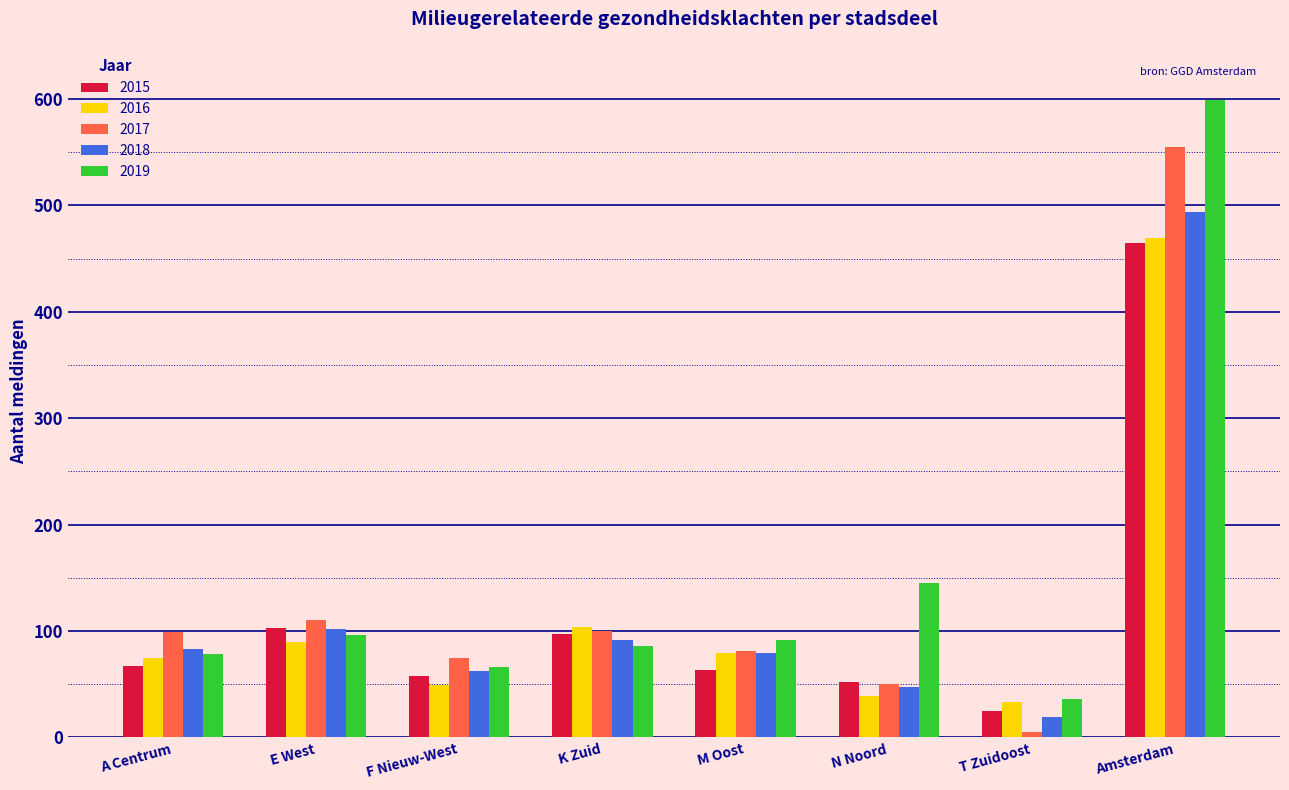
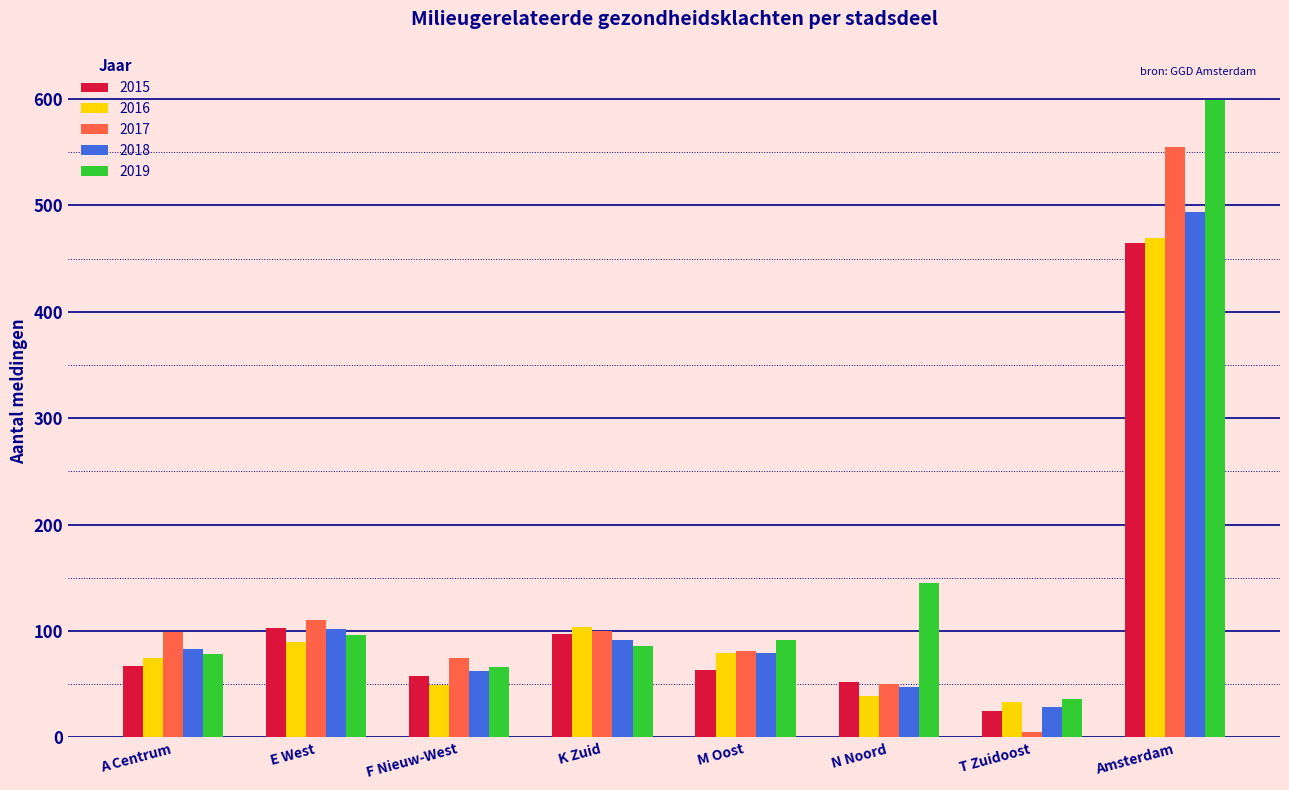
2018, T Zuidoost: 19 -> 29
